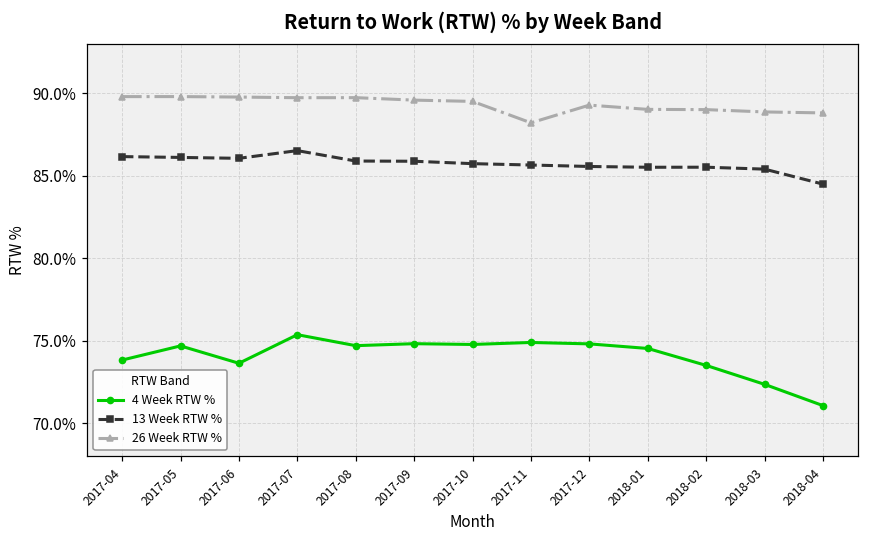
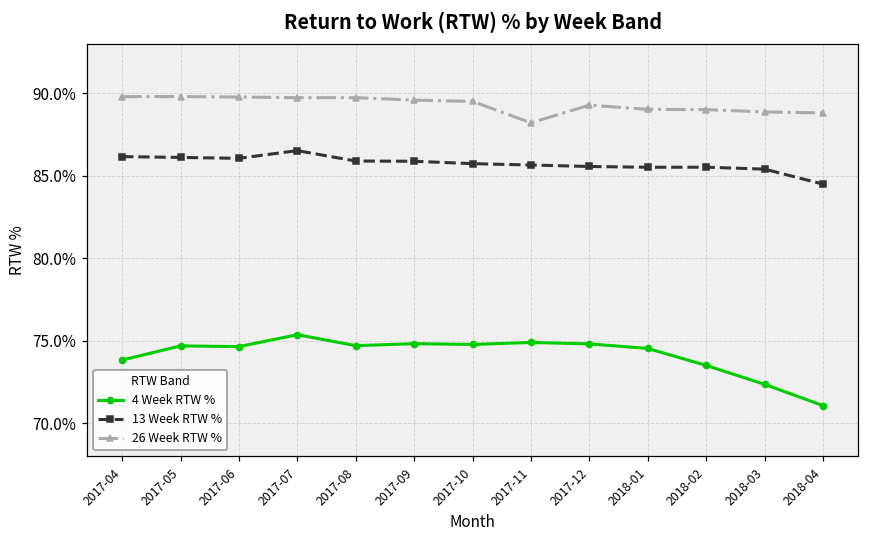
4 Week RTW %, 2017-06: 73.6% -> 74.6%
